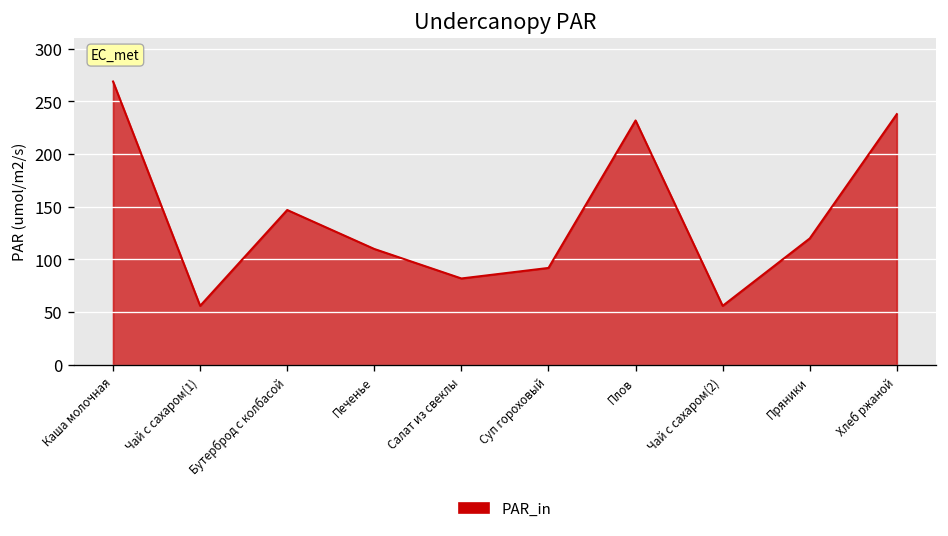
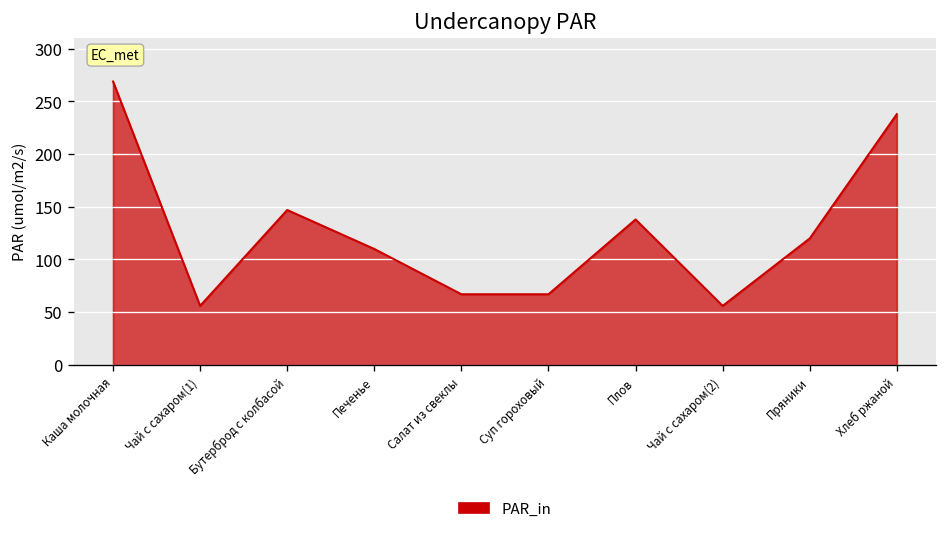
Салат из свеклы: 80 -> 70
Суп гороховый: 90 -> 70
Плов: 230 -> 140
